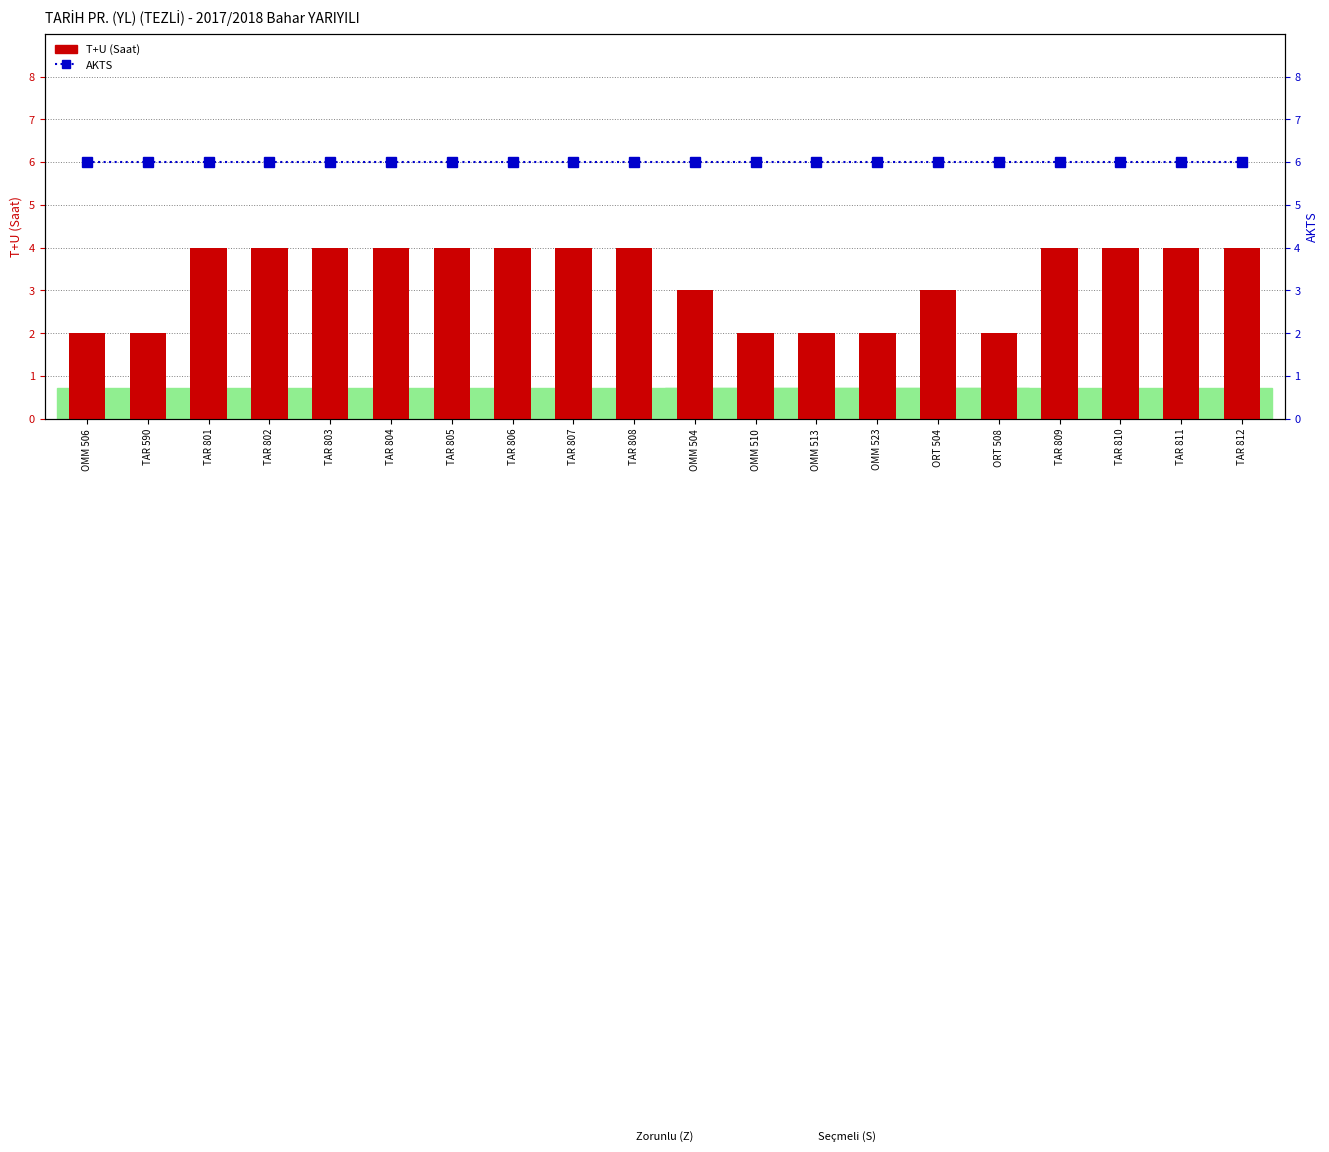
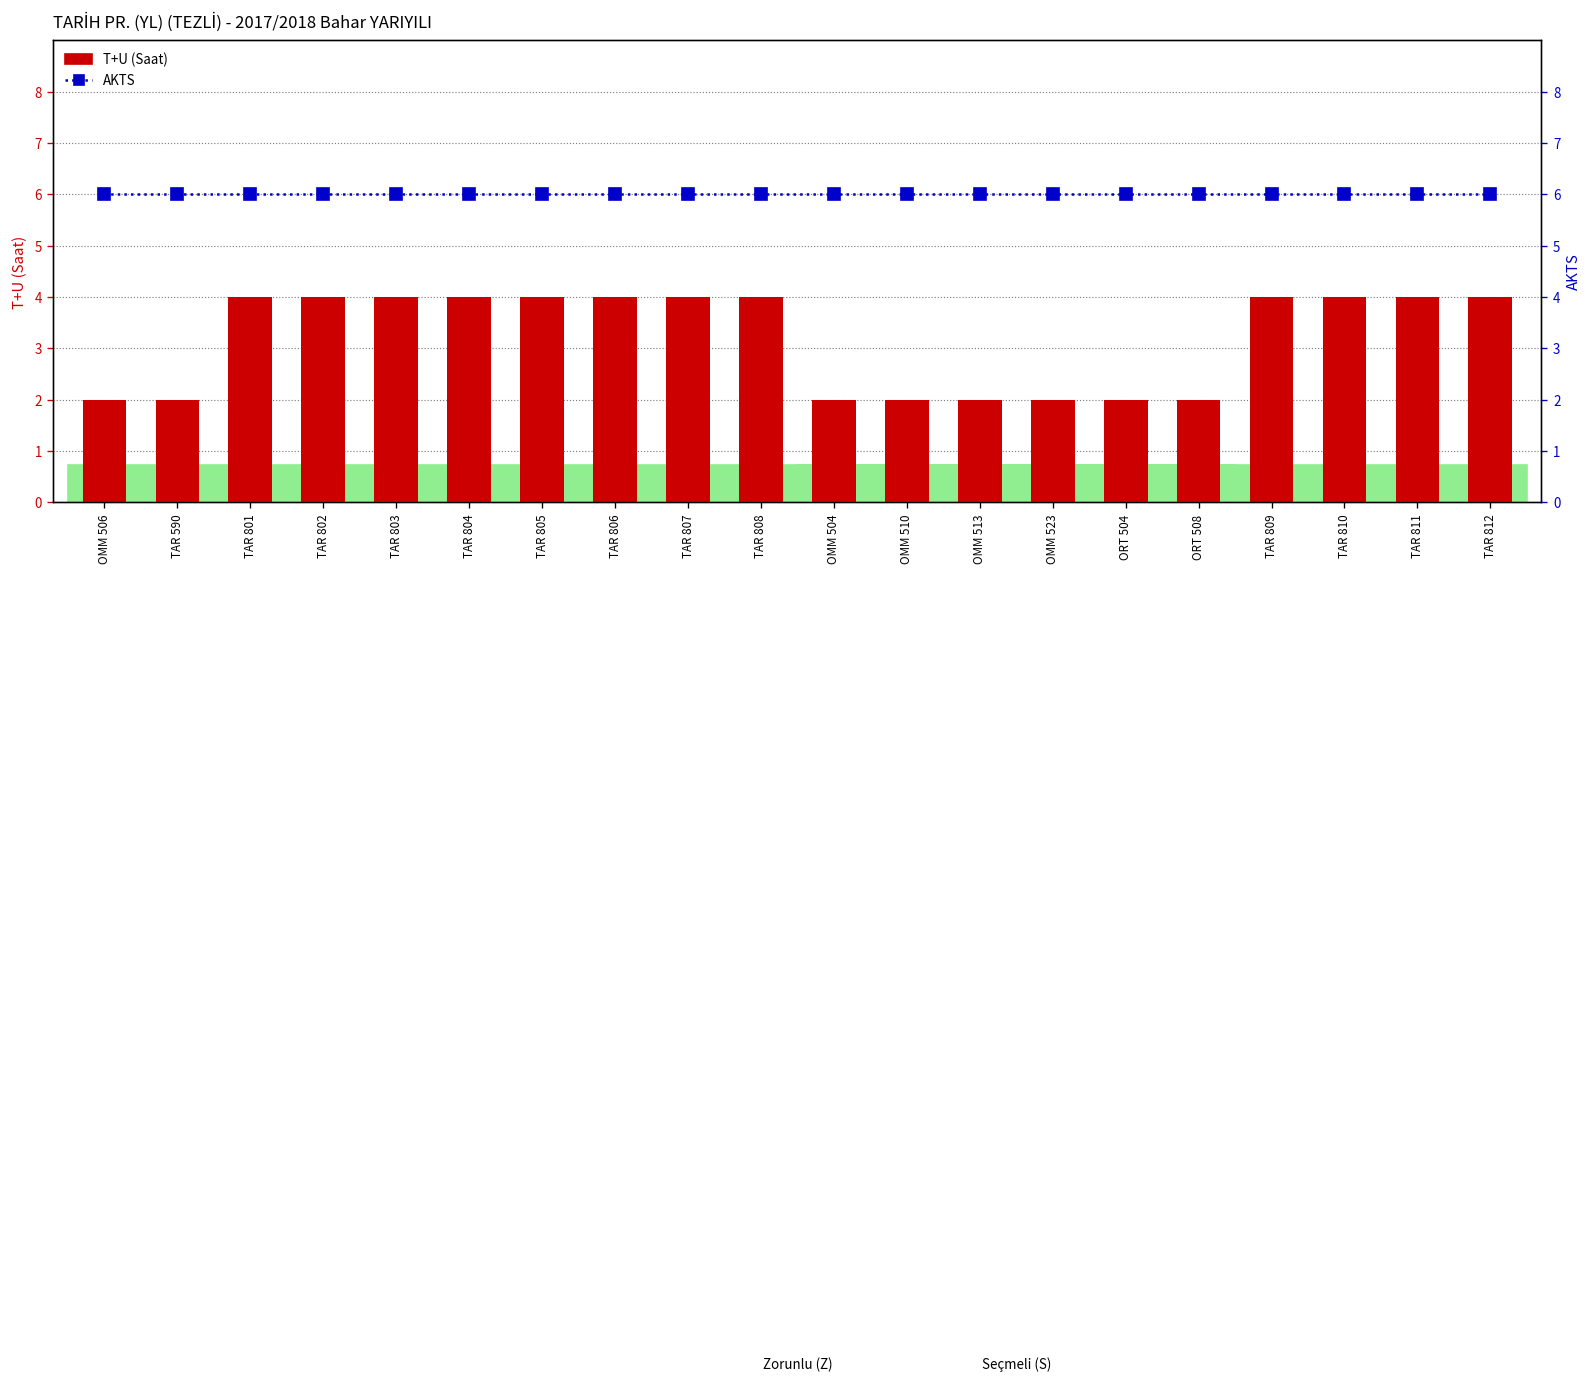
T+U (Saat), OMM 504: 3 -> 2
T+U (Saat), ORT 504: 3 -> 2
